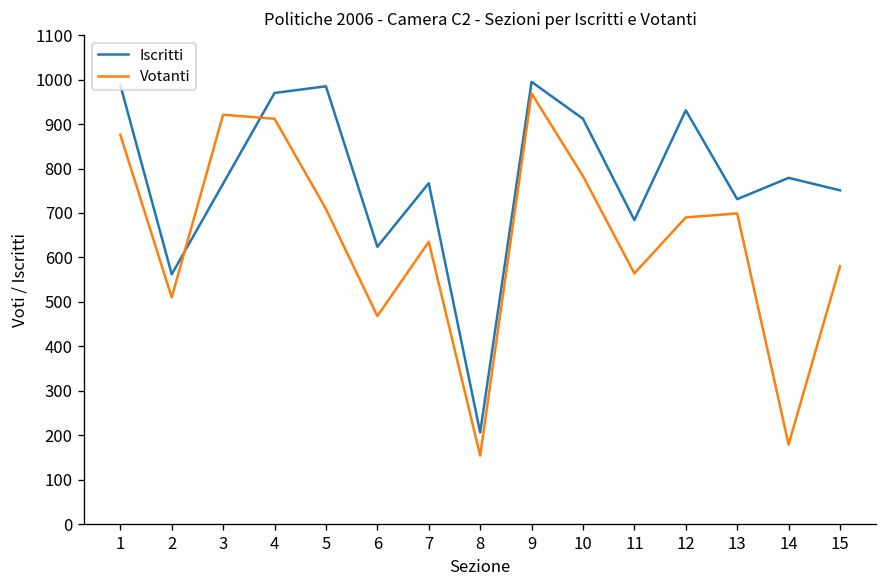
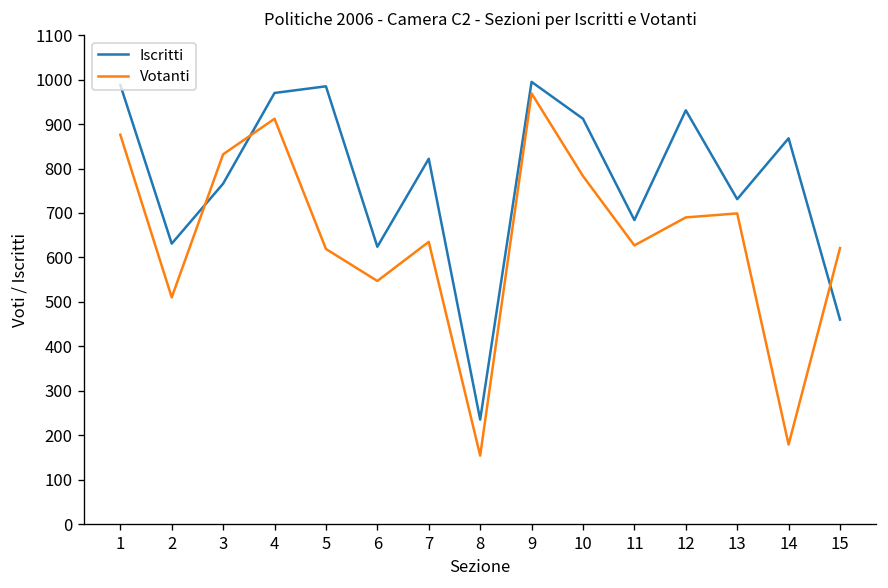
Iscritti, 2: 560 -> 630
Votanti, 3: 920 -> 830
Votanti, 5: 710 -> 620
Votanti, 6: 470 -> 550
Iscritti, 7: 770 -> 820
Iscritti, 8: 210 -> 240
Votanti, 11: 560 -> 630
Iscritti, 14: 780 -> 870
Iscritti, 15: 750 -> 460
Votanti, 15: 580 -> 620
